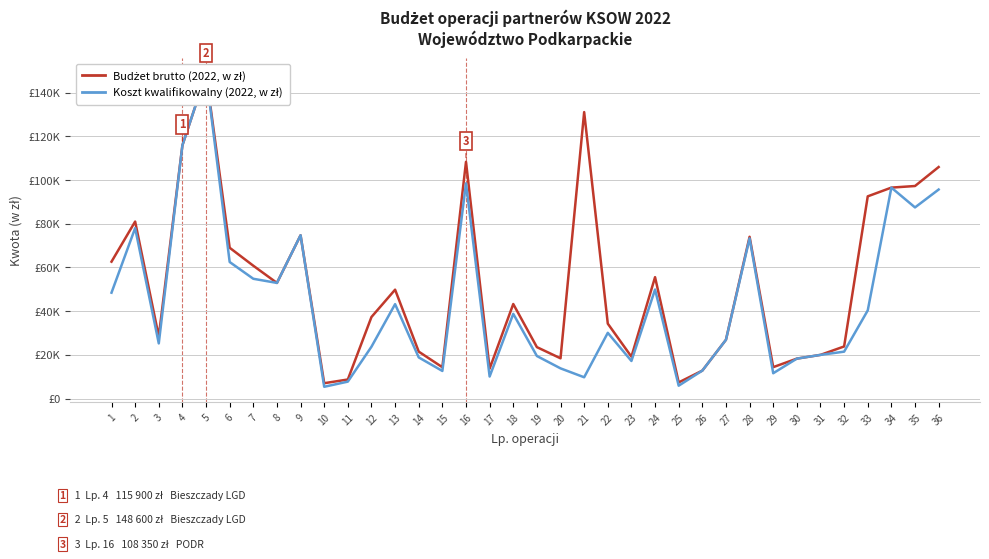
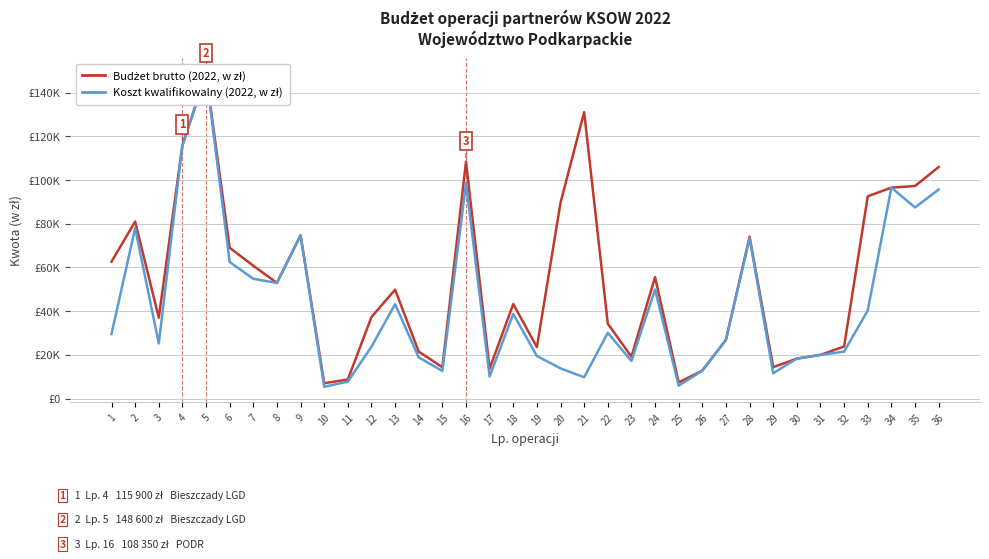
Koszt kwalifikowalny (2022, w zł), 1: £48000 -> £30000
Budżet brutto (2022, w zł), 3: £28000 -> £37000
Budżet brutto (2022, w zł), 20: £18000 -> £90000
